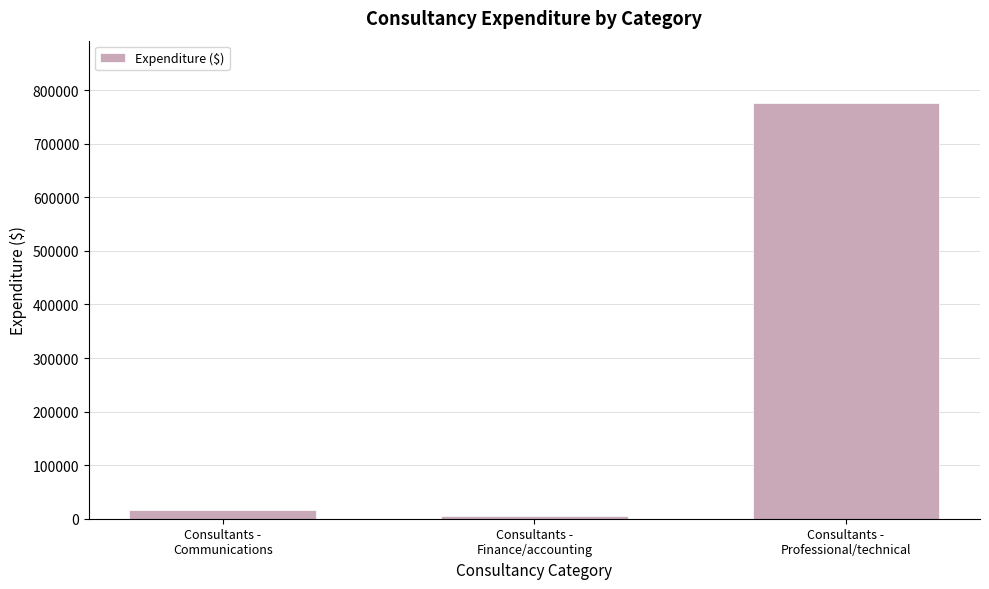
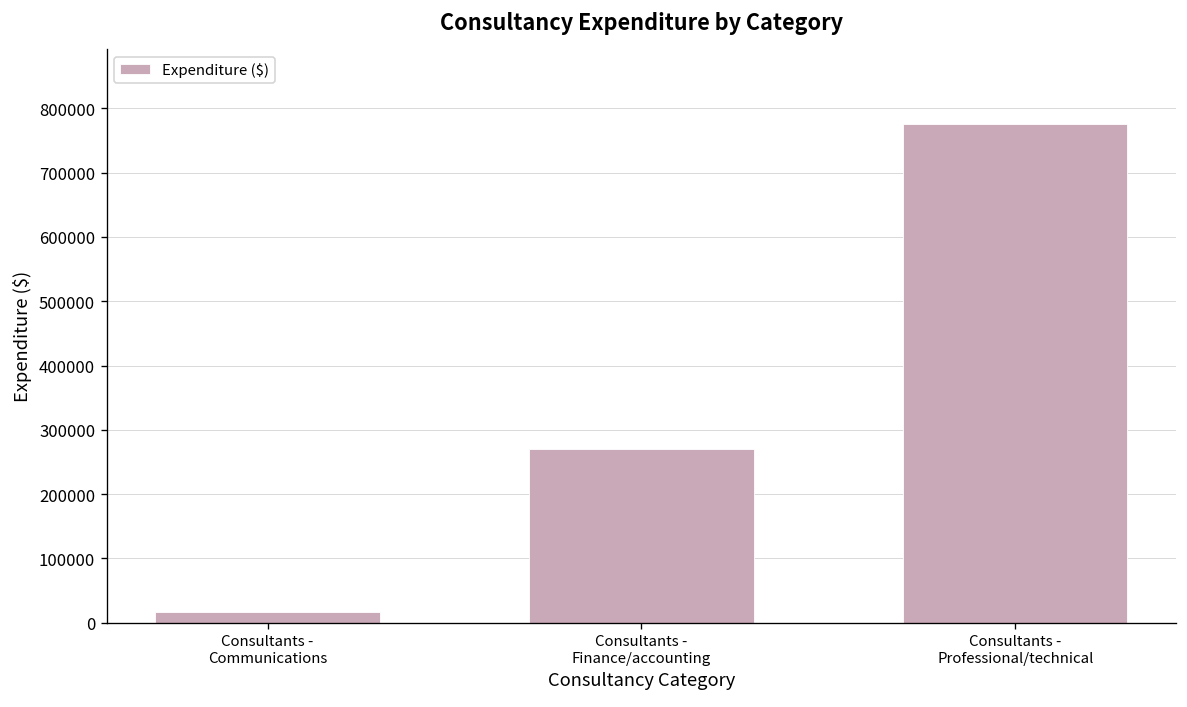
Consultants - Finance/accounting: 10000 -> 270000
